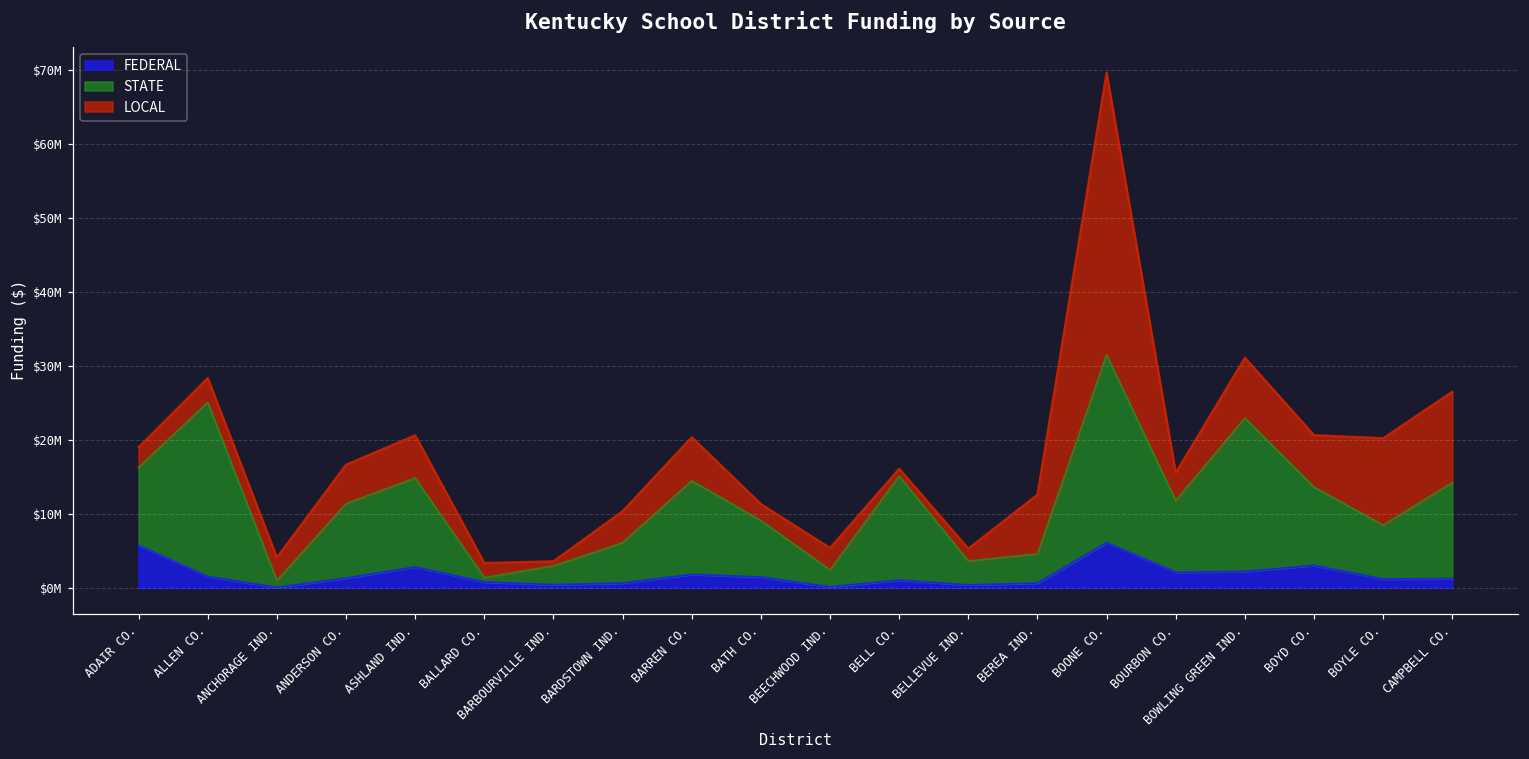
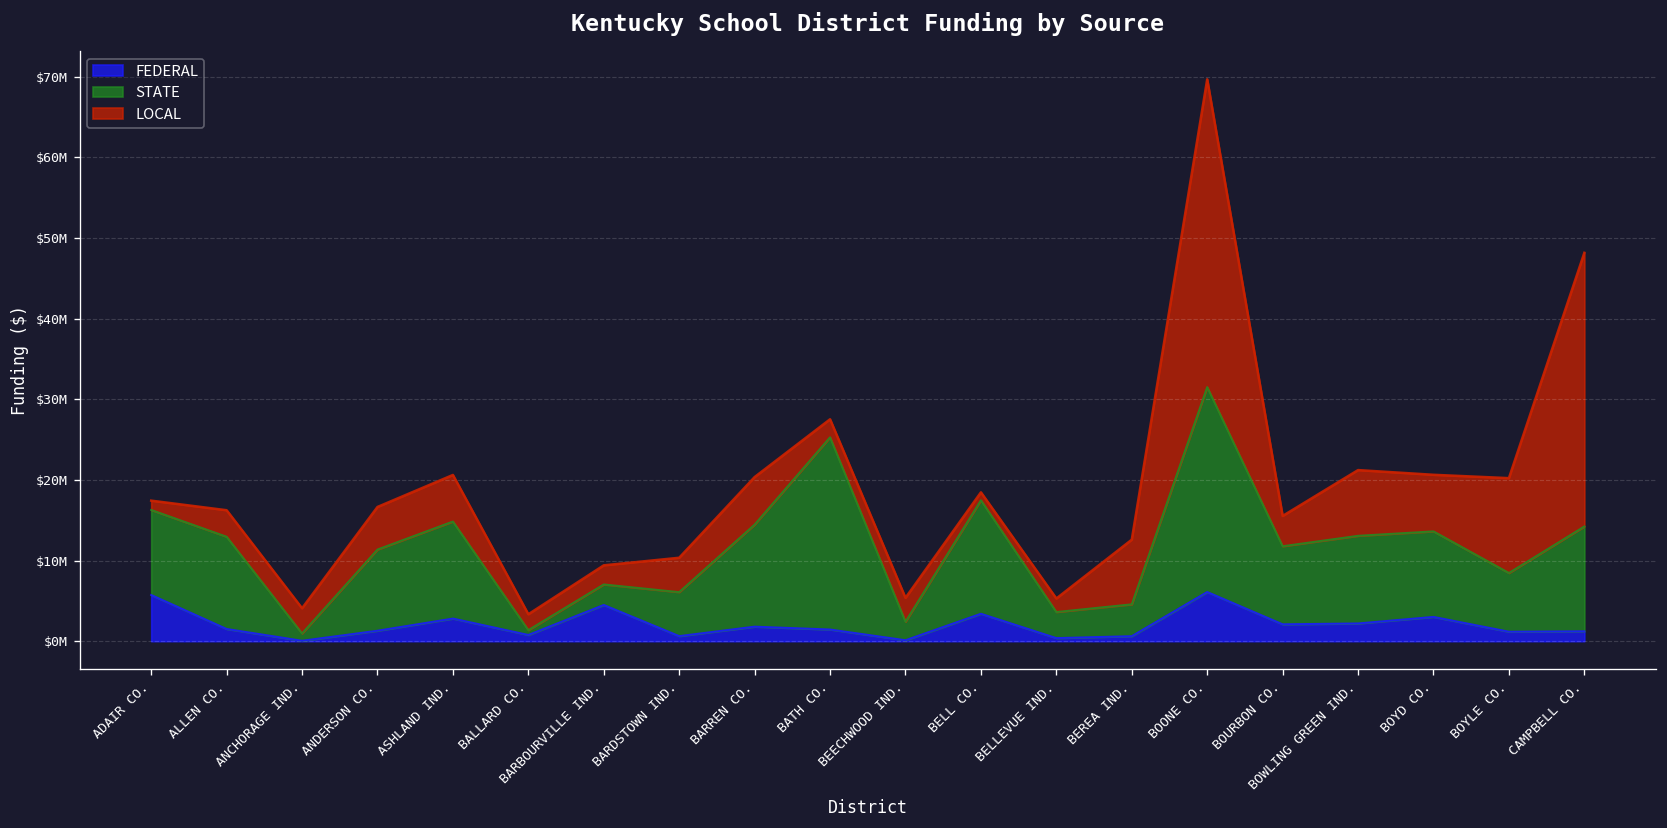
LOCAL, ADAIR CO.: $3000000 -> $1000000
STATE, ALLEN CO.: $24000000 -> $11000000
FEDERAL, BARBOURVILLE IND.: $0 -> $4000000
LOCAL, BARBOURVILLE IND.: $1000000 -> $2000000
STATE, BATH CO.: $8000000 -> $24000000
FEDERAL, BELL CO.: $1000000 -> $3000000
STATE, BOWLING GREEN IND.: $21000000 -> $11000000
LOCAL, CAMPBELL CO.: $12000000 -> $34000000
